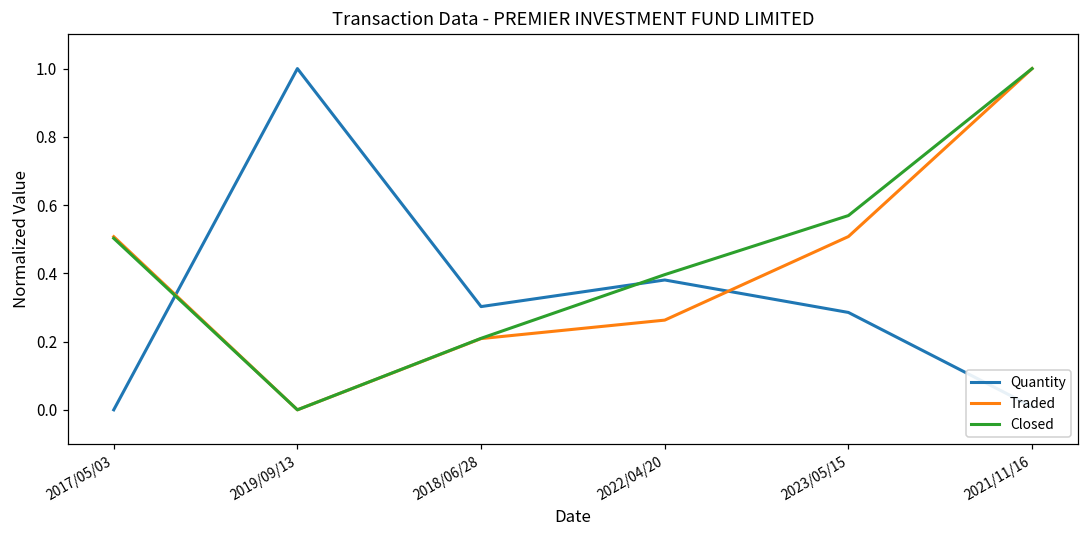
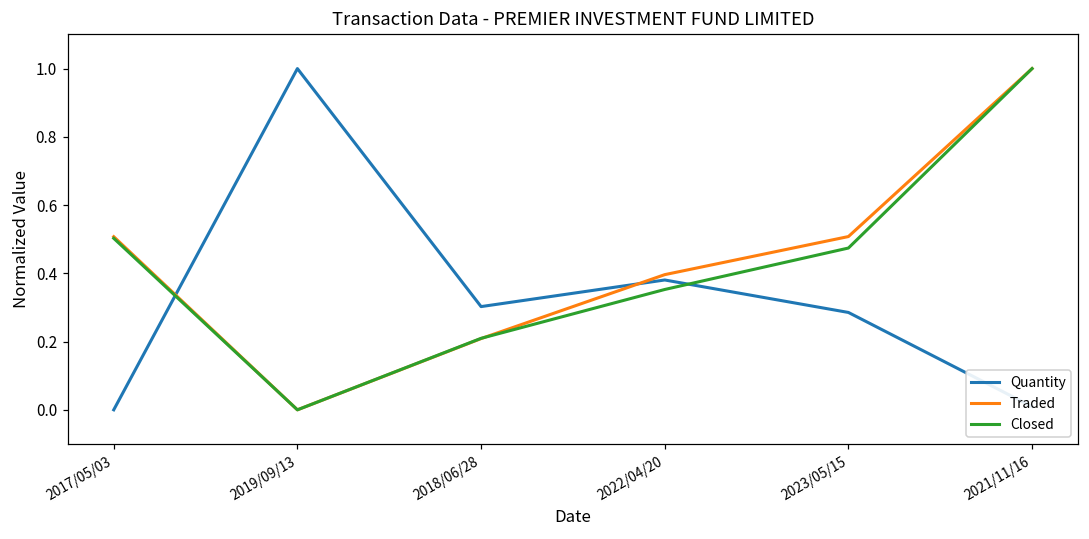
Traded, 2022/04/20: 0.26 -> 0.40
Closed, 2022/04/20: 0.40 -> 0.35
Closed, 2023/05/15: 0.57 -> 0.47
